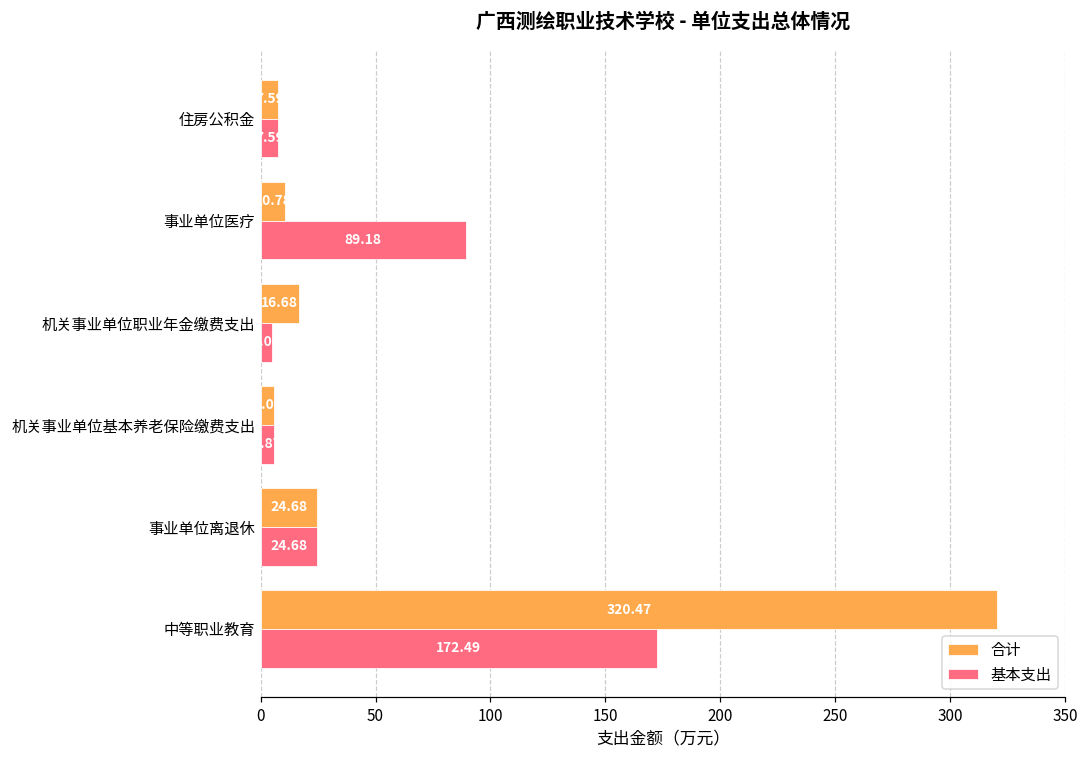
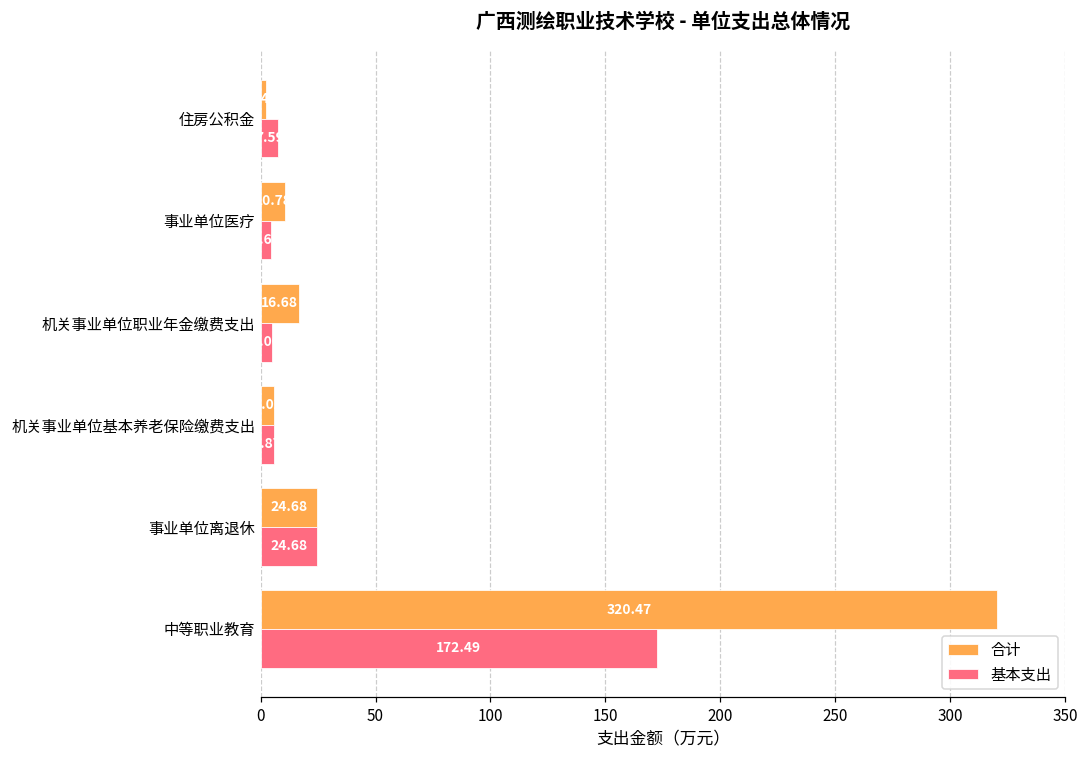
合计, 住房公积金: 8 -> 2
基本支出, 事业单位医疗: 89 -> 5
